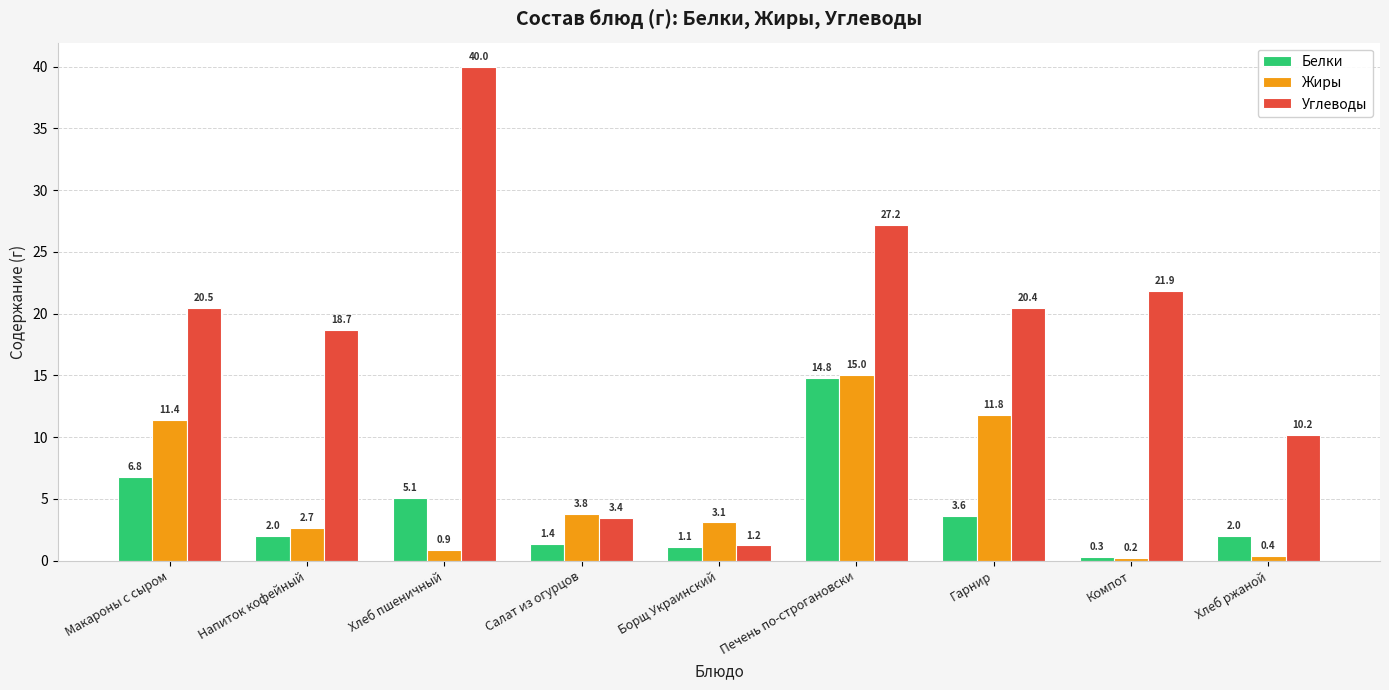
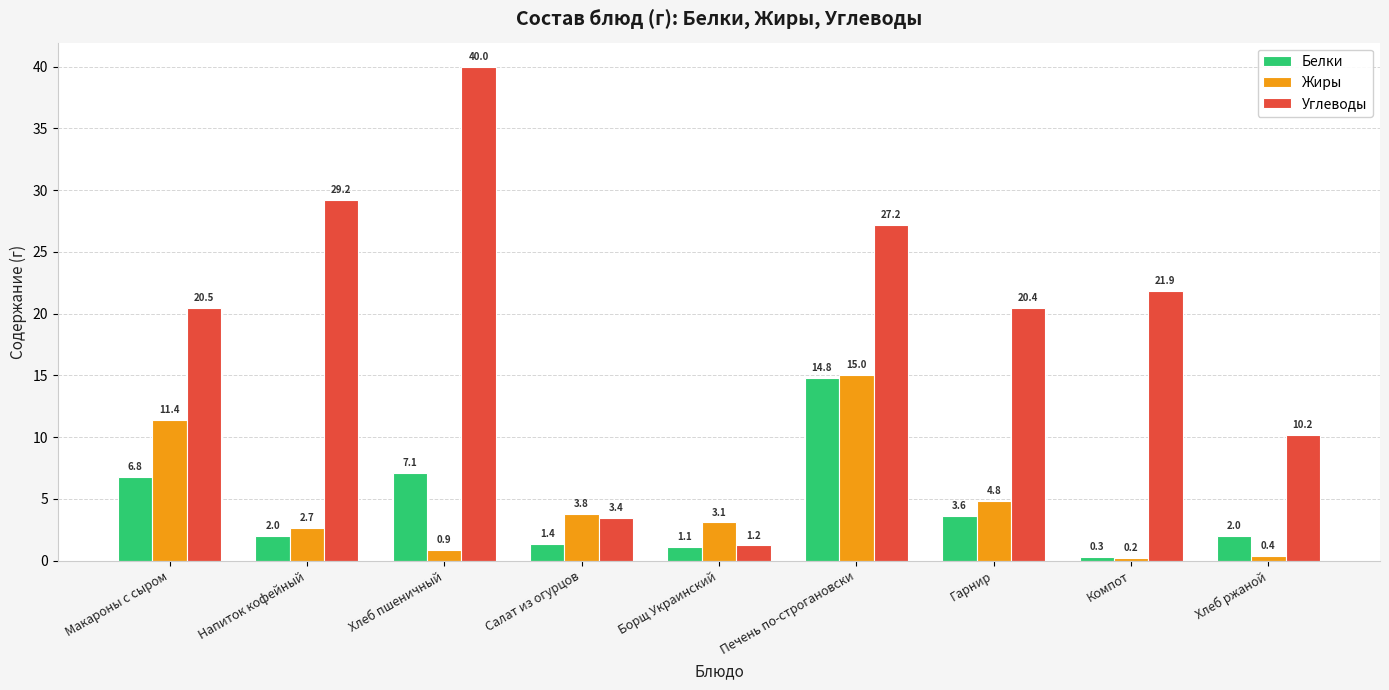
Углеводы, Напиток кофейный: 18.7 -> 29.2
Белки, Хлеб пшеничный: 5.1 -> 7.1
Жиры, Гарнир: 11.8 -> 4.8
